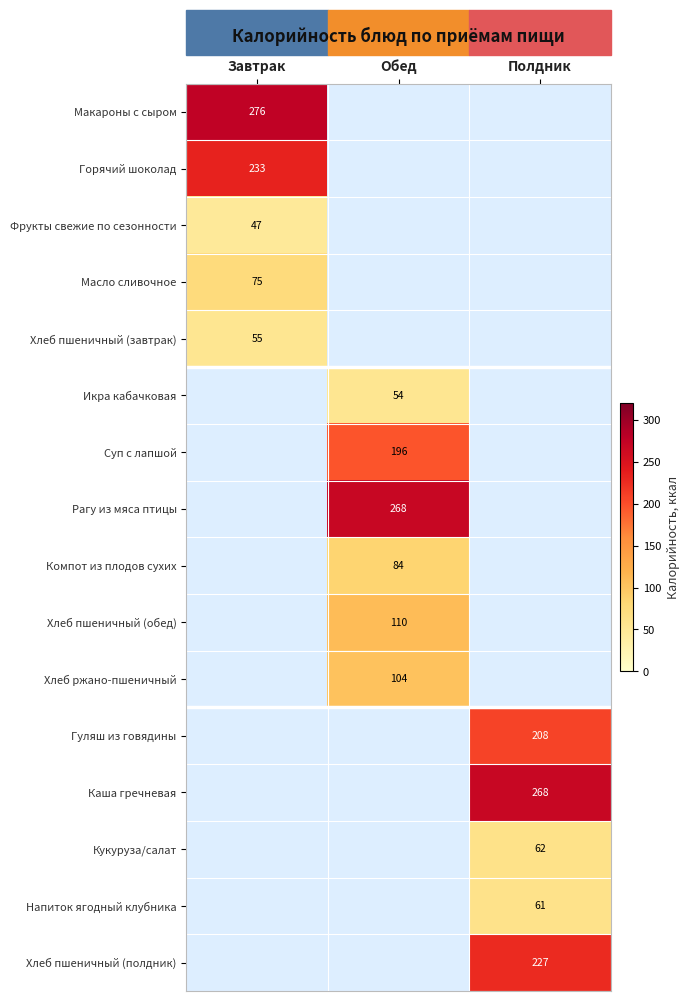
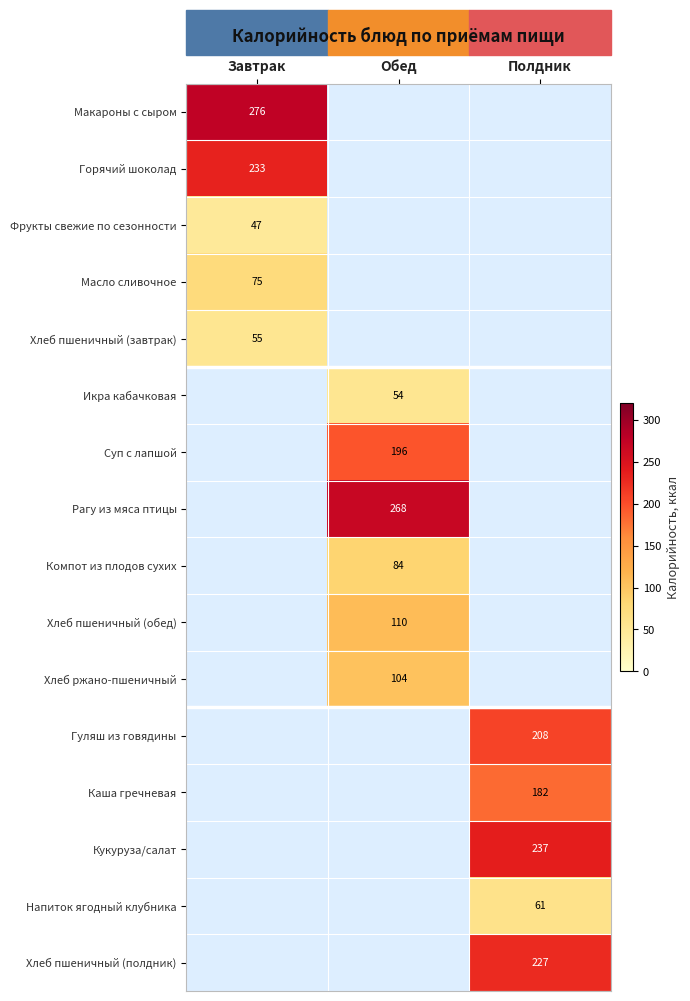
Каша гречневая, Полдник: 268 -> 182
Кукуруза/салат, Полдник: 62 -> 237
